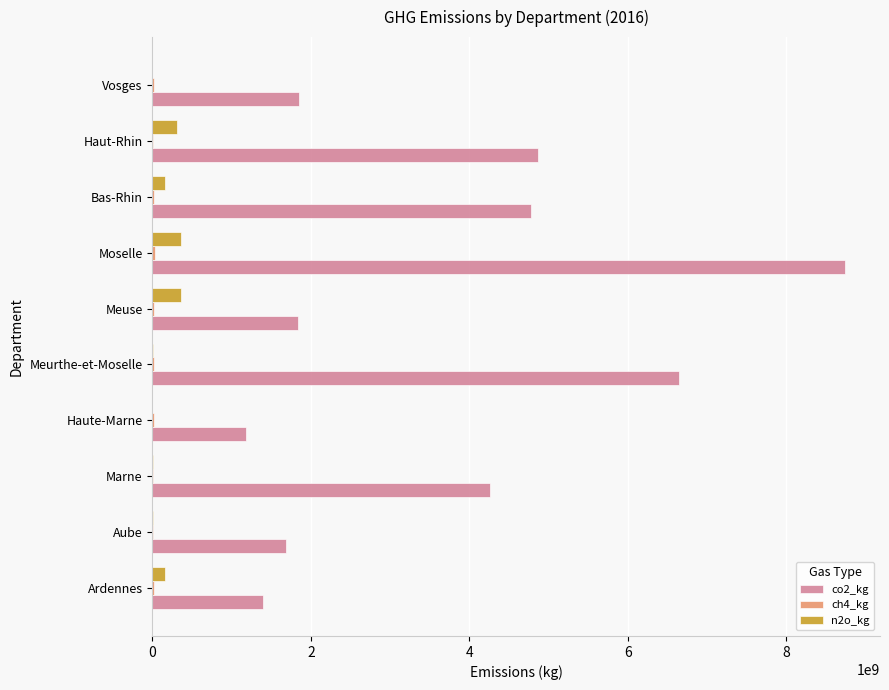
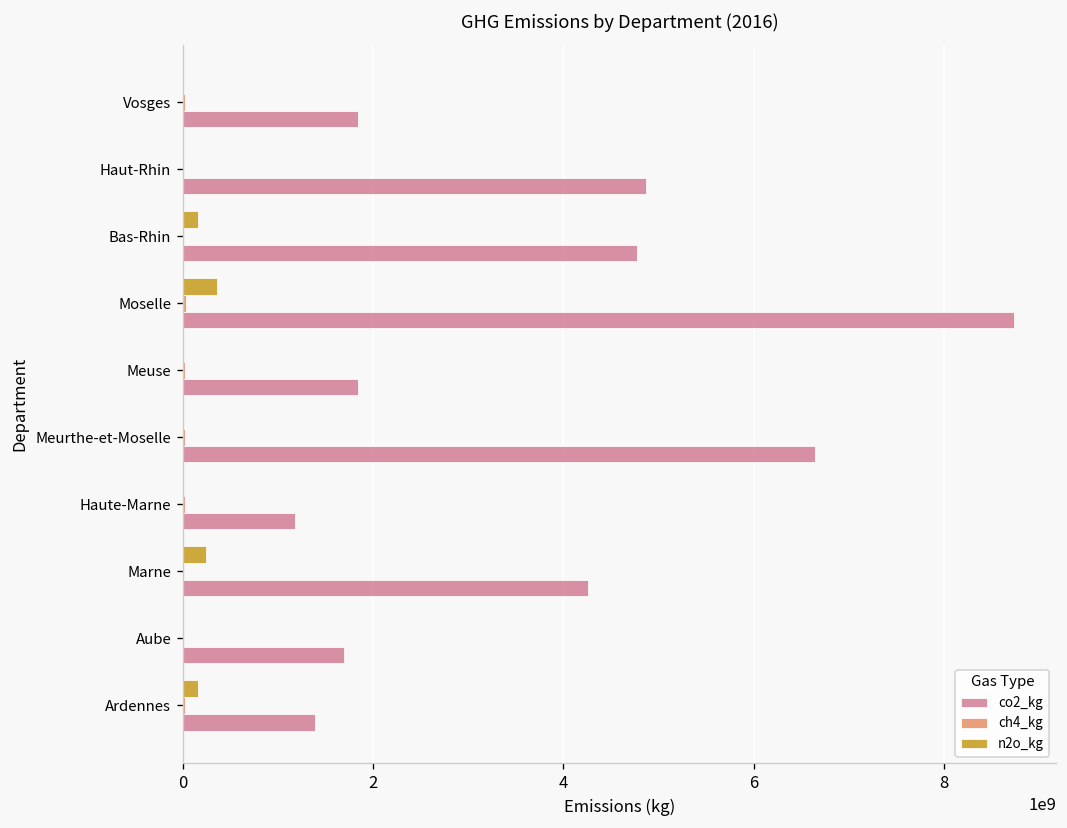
n2o_kg, Haut-Rhin: 300000000 -> 0
n2o_kg, Meuse: 400000000 -> 0
n2o_kg, Marne: 0 -> 200000000
